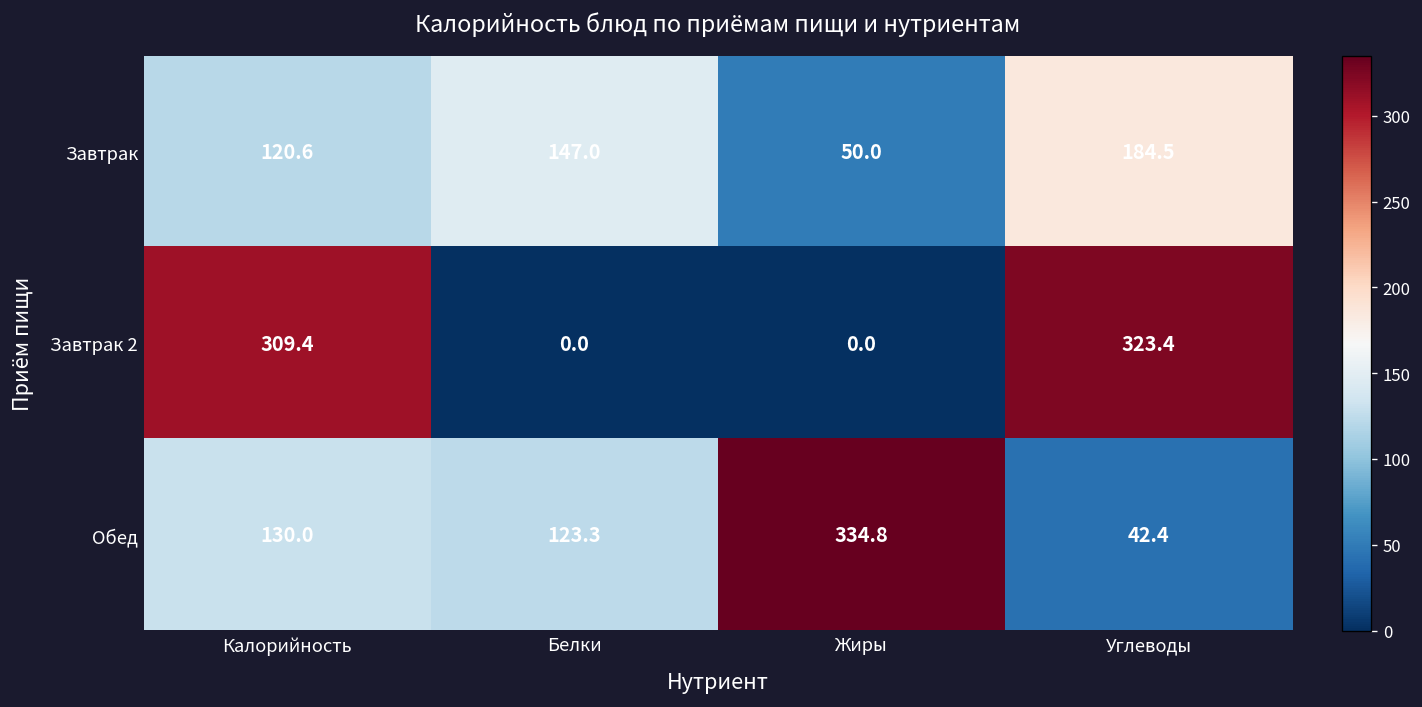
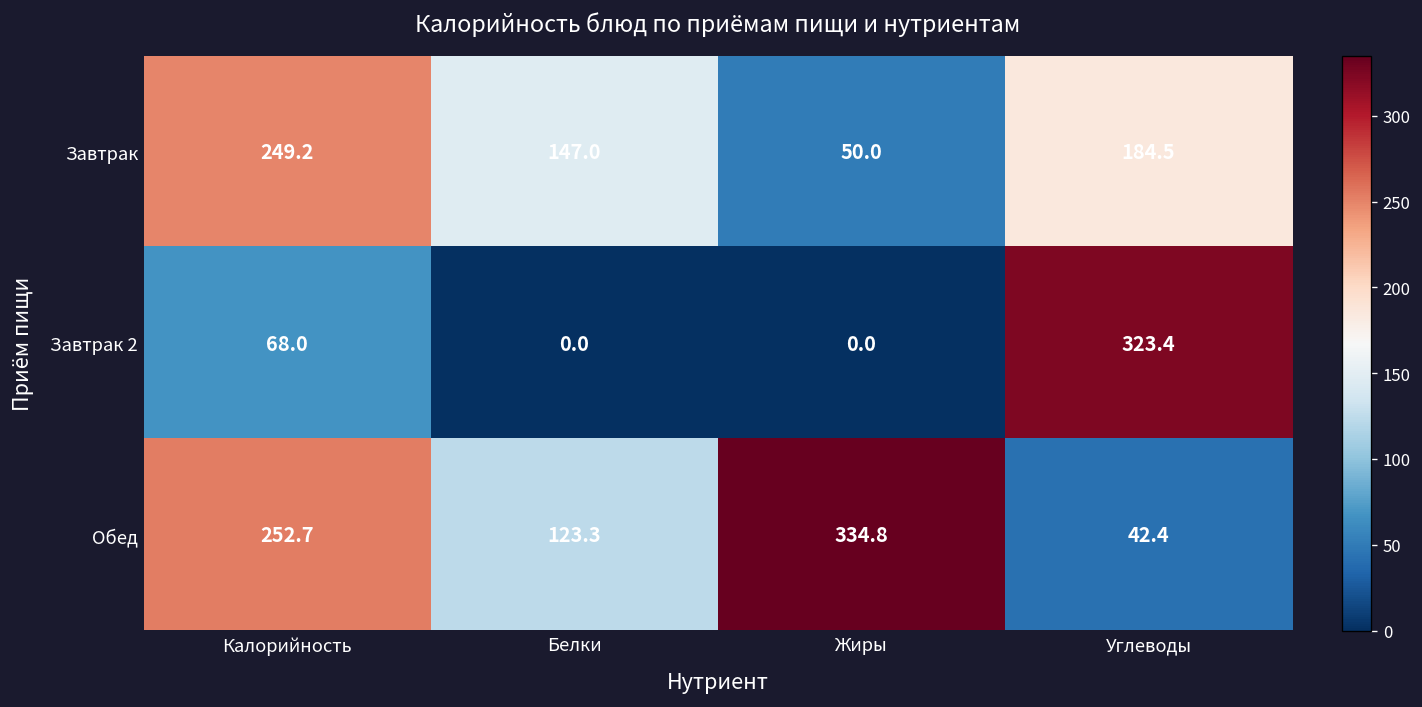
Завтрак, Калорийность: 120.6 -> 249.2
Завтрак 2, Калорийность: 309.4 -> 68.0
Обед, Калорийность: 130.0 -> 252.7
